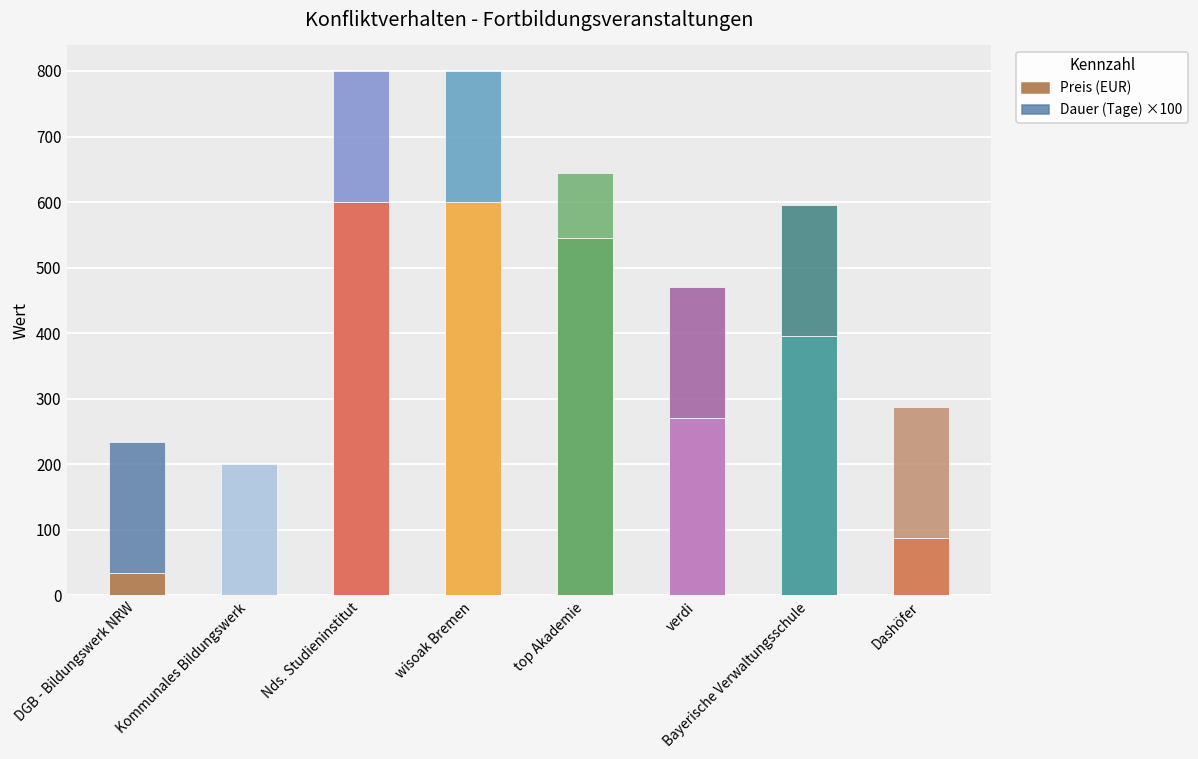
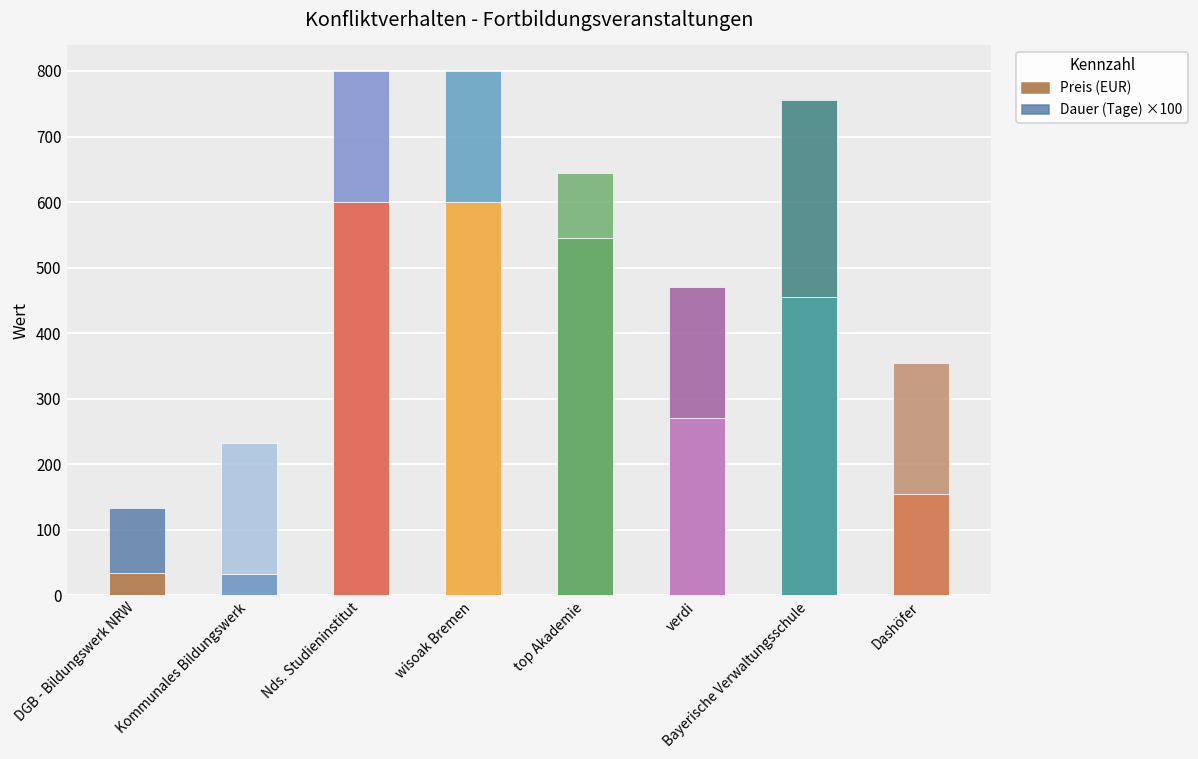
Dauer (Tage) ×100, DGB - Bildungswerk NRW: 200 -> 100
Preis (EUR), Kommunales Bildungswerk: 0 -> 30
Preis (EUR), Bayerische Verwaltungsschule: 400 -> 460
Dauer (Tage) ×100, Bayerische Verwaltungsschule: 200 -> 300
Preis (EUR), Dashöfer: 90 -> 160
